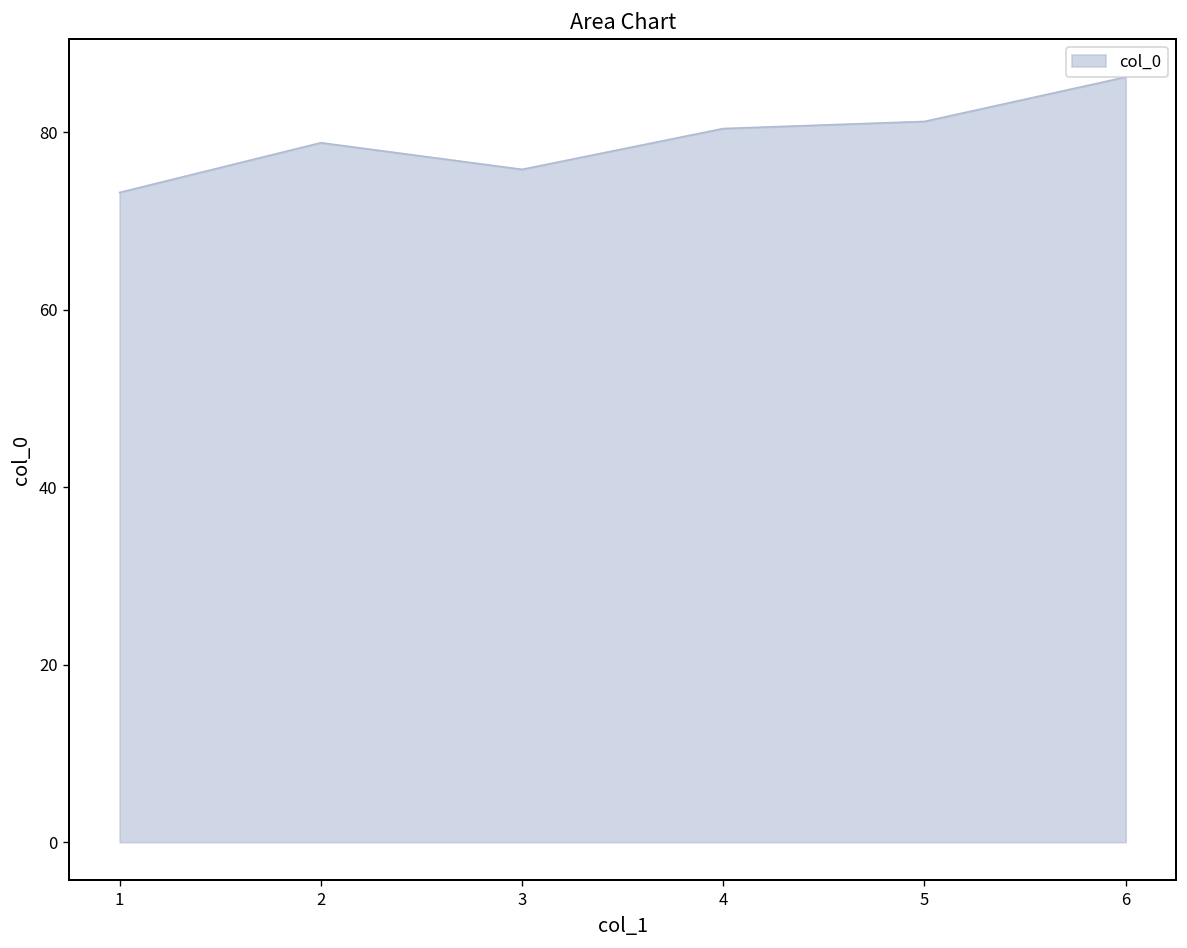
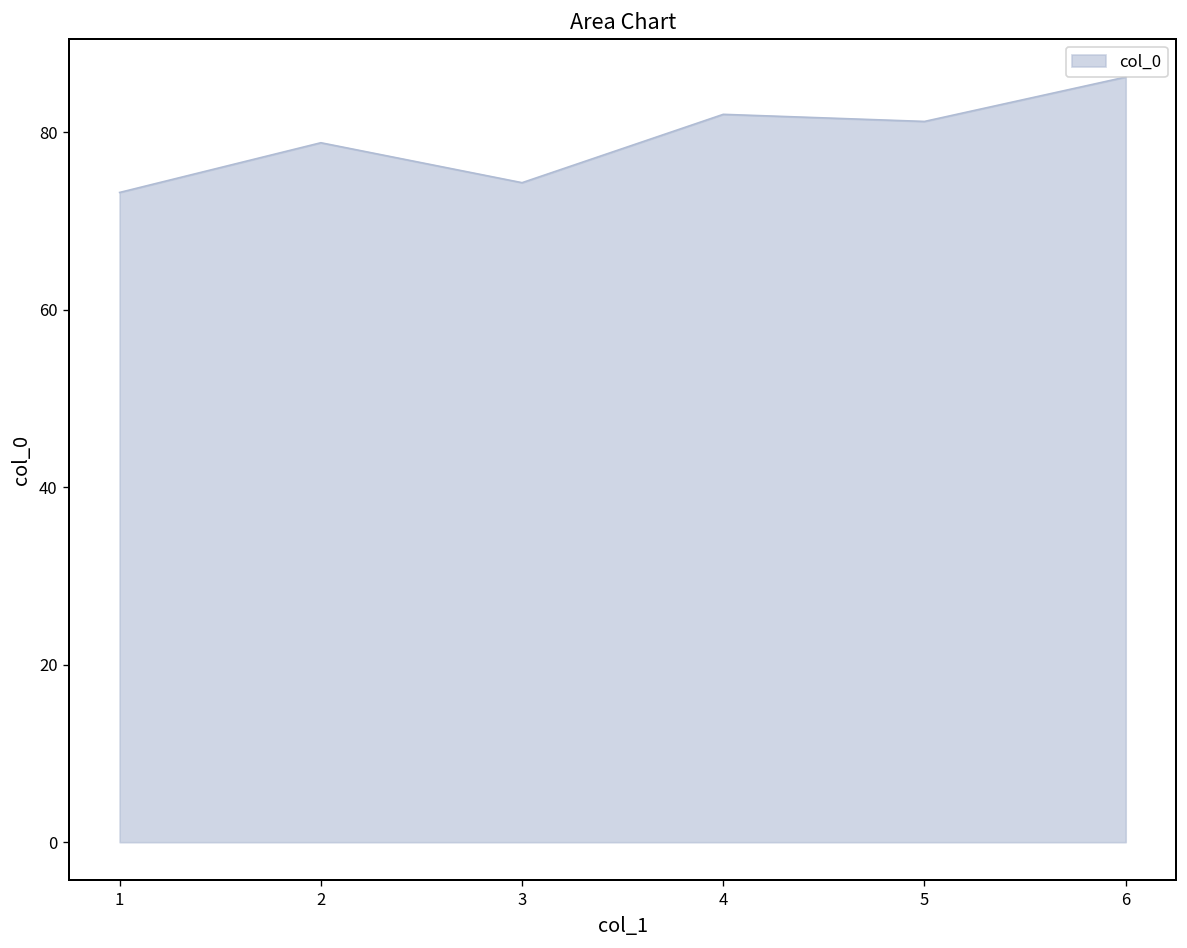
3: 76 -> 74
4: 80 -> 82
